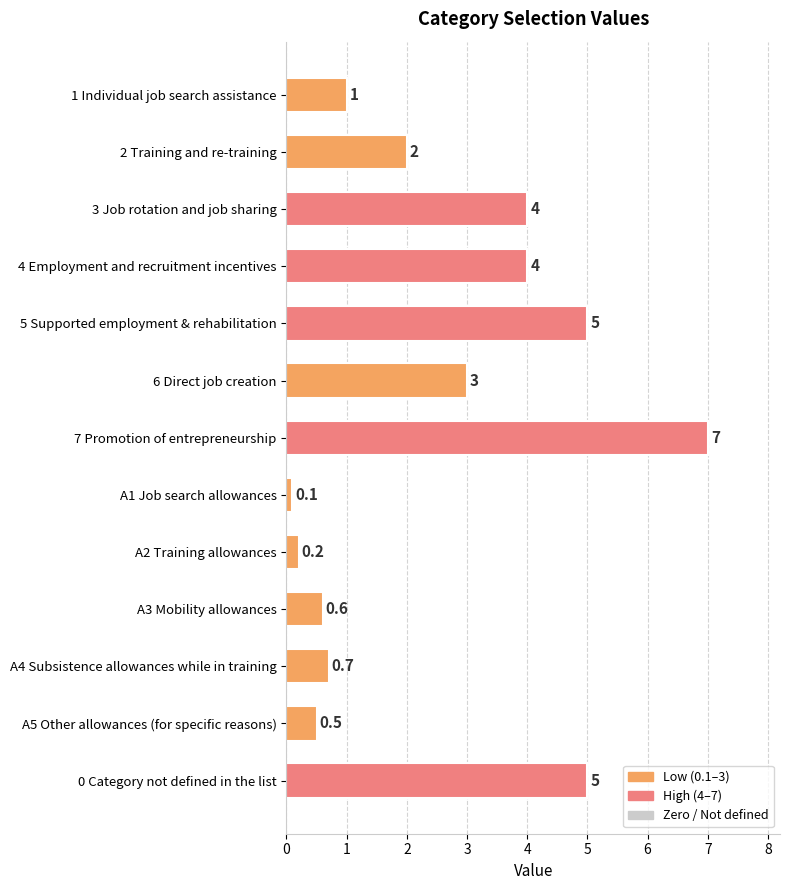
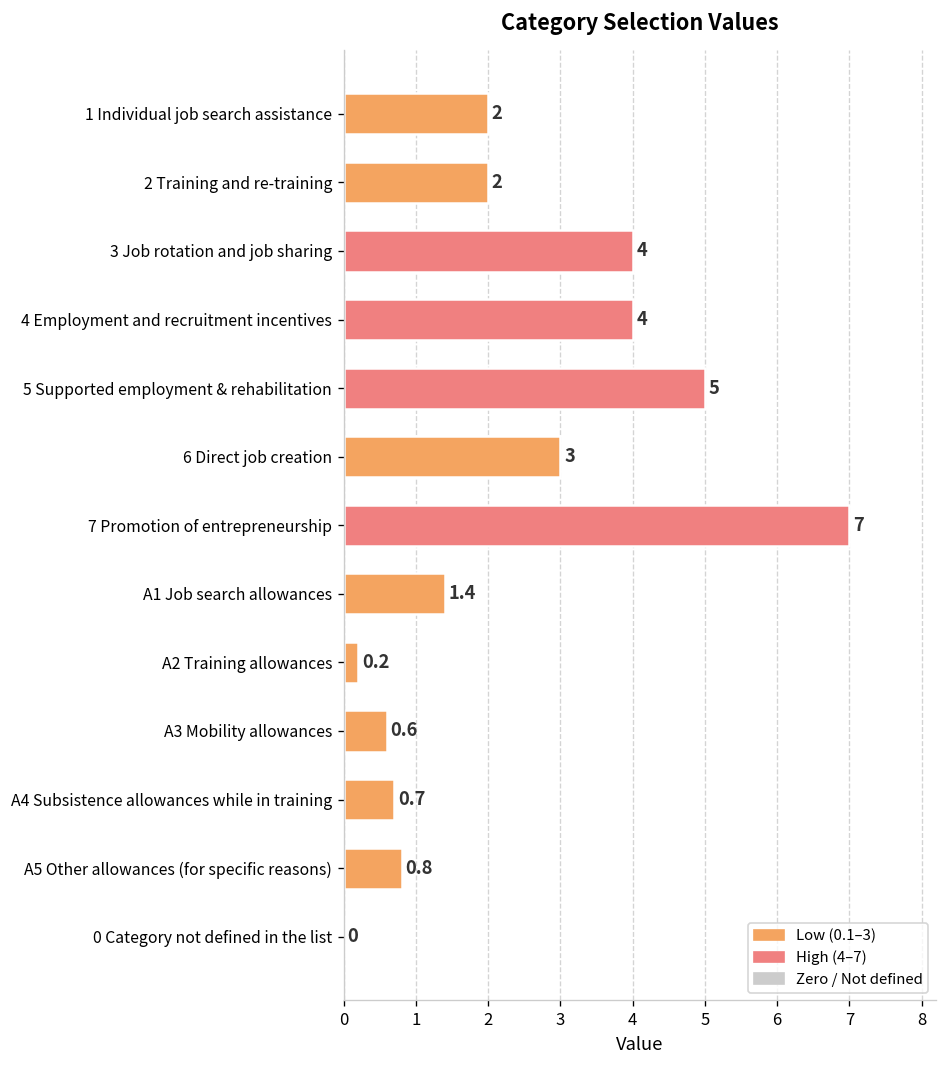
1 Individual job search assistance: 1 -> 2
A1 Job search allowances: 0.1 -> 1.4
A5 Other allowances (for specific reasons): 0.5 -> 0.8
0 Category not defined in the list: 5 -> 0
